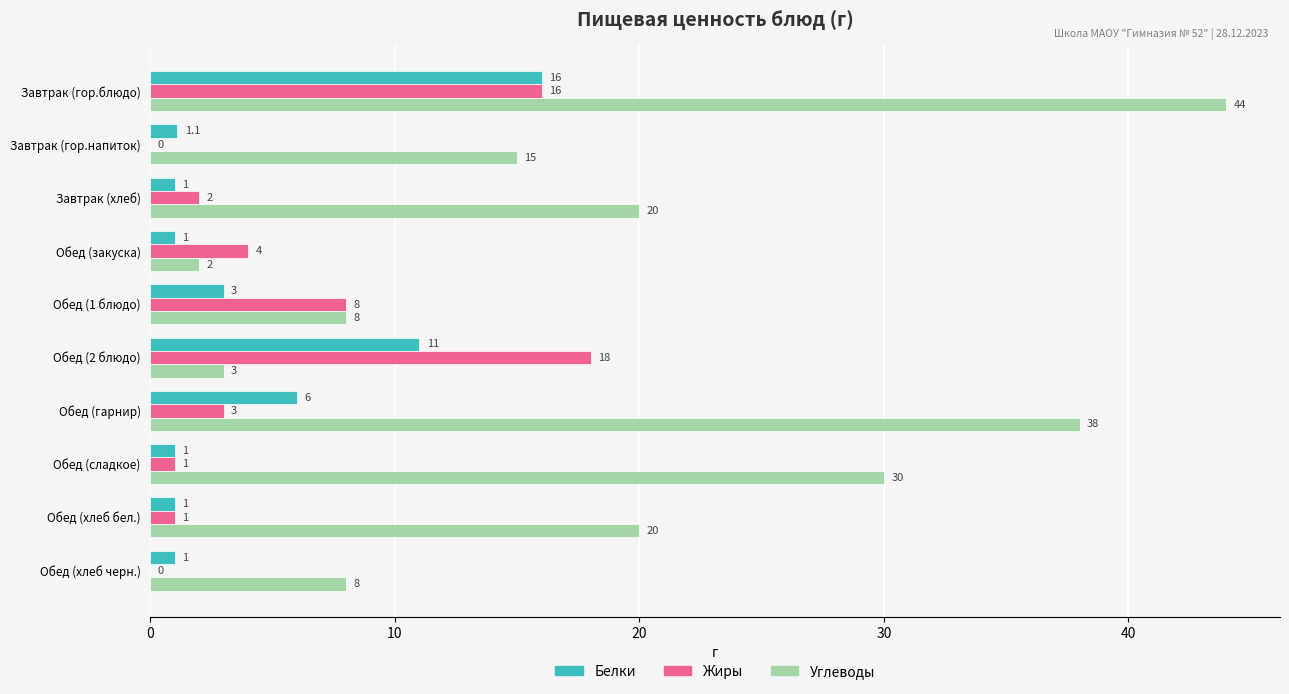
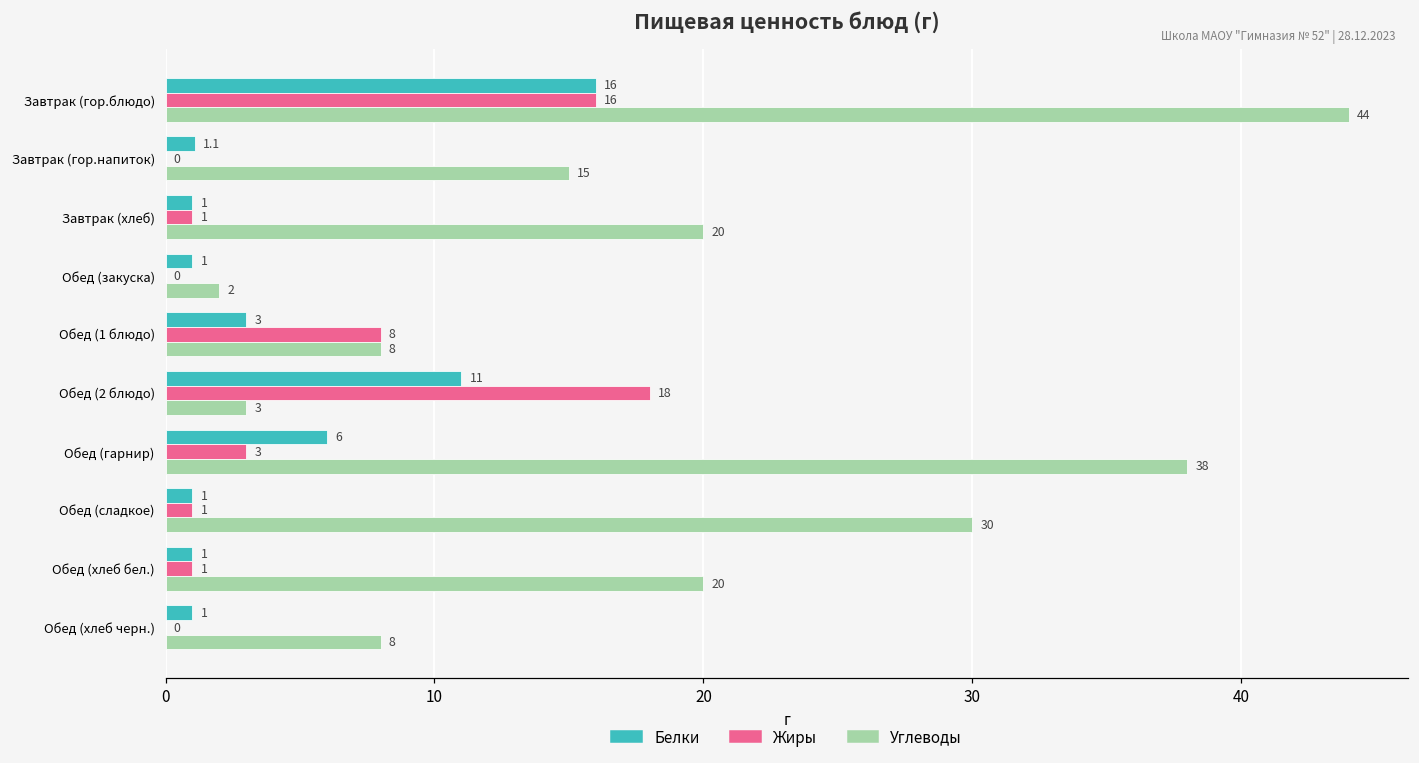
Жиры, Завтрак (хлеб): 2 -> 1
Жиры, Обед (закуска): 4 -> 0
